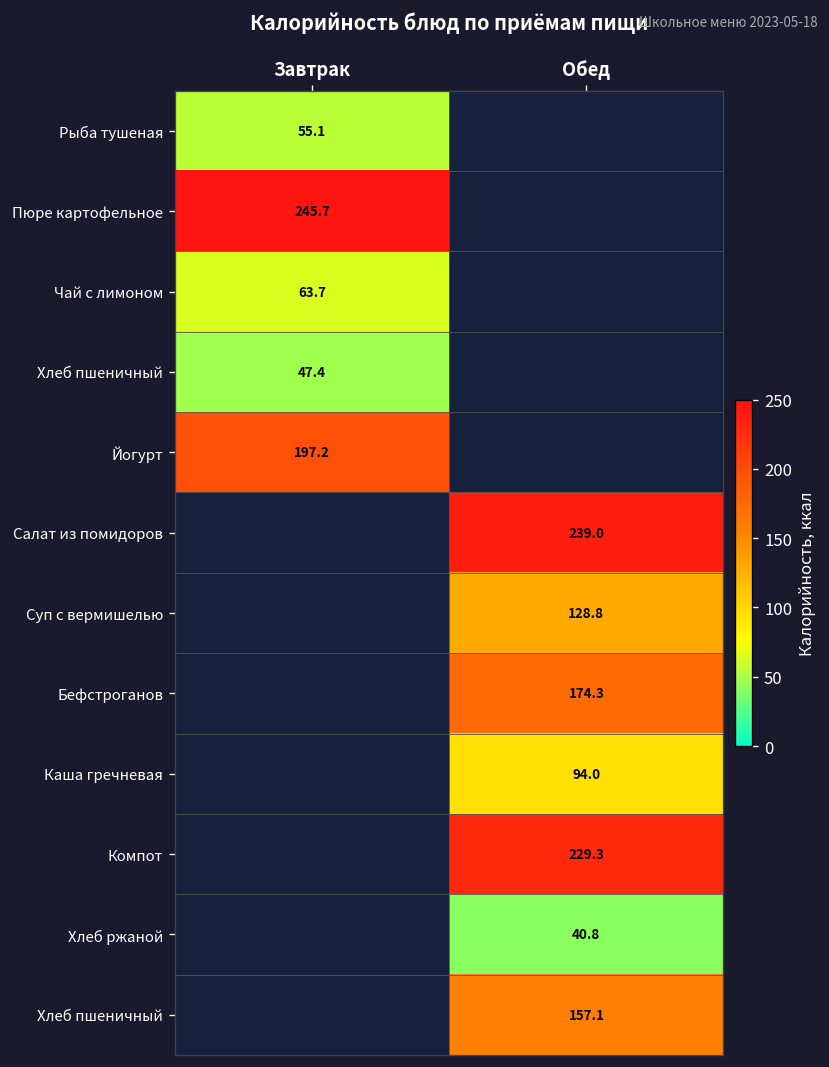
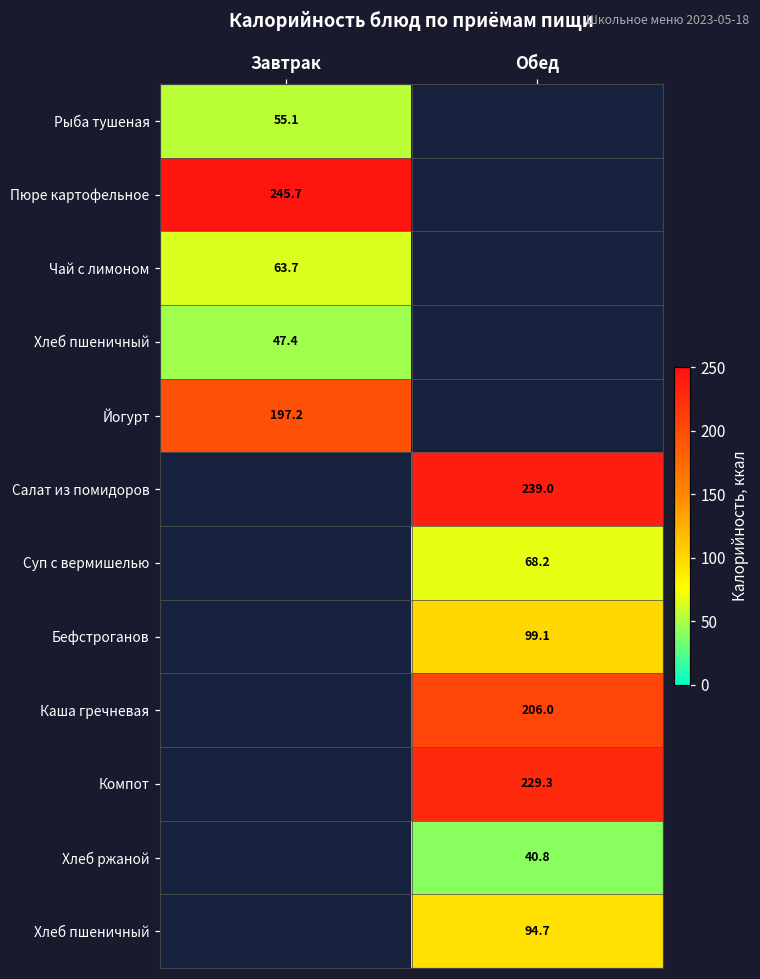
Суп с вермишелью, Обед: 128.8 -> 68.2
Бефстроганов, Обед: 174.3 -> 99.1
Каша гречневая, Обед: 94.0 -> 206.0
Хлеб пшеничный, Обед: 157.1 -> 94.7
